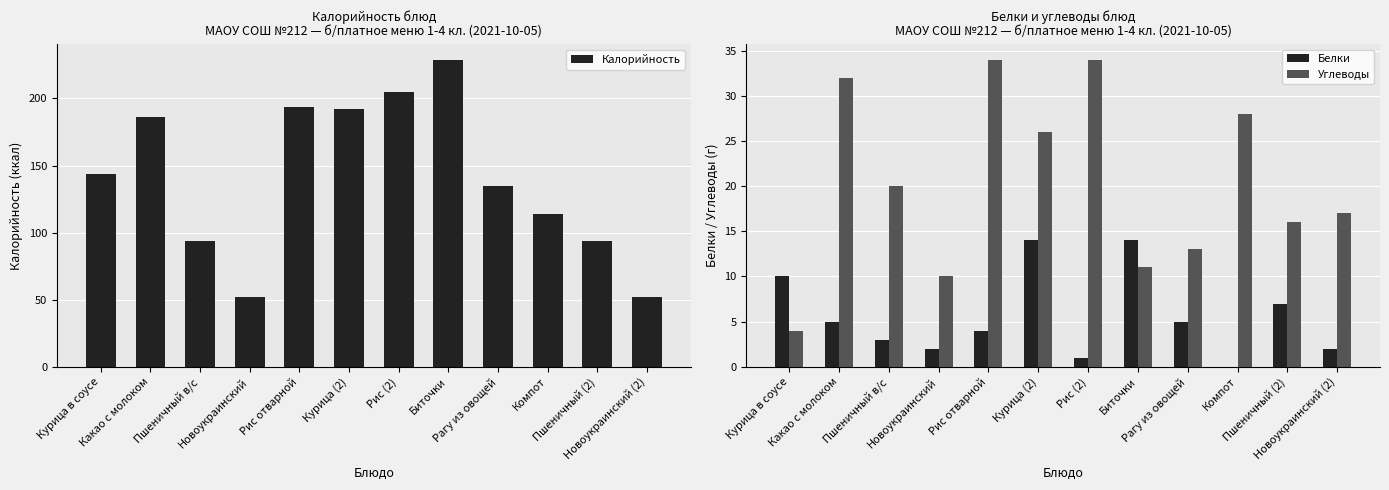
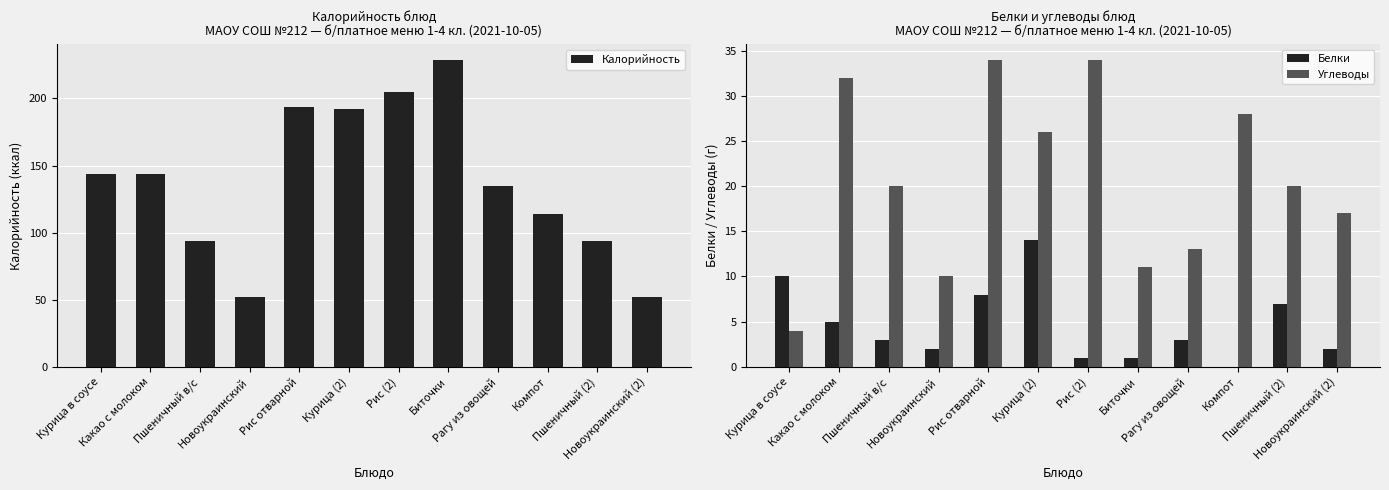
Калорийность блюд МАОУ СОШ №212 — б/платное меню 1-4 кл. (2021-10-05), Какао с молоком: 186 -> 144
Белки и углеводы блюд МАОУ СОШ №212 — б/платное меню 1-4 кл. (2021-10-05), Белки, Рис отварной: 4 -> 8
Белки и углеводы блюд МАОУ СОШ №212 — б/платное меню 1-4 кл. (2021-10-05), Белки, Биточки: 14 -> 1
Белки и углеводы блюд МАОУ СОШ №212 — б/платное меню 1-4 кл. (2021-10-05), Белки, Рагу из овощей: 5 -> 3
Белки и углеводы блюд МАОУ СОШ №212 — б/платное меню 1-4 кл. (2021-10-05), Углеводы, Пшеничный (2): 16 -> 20
